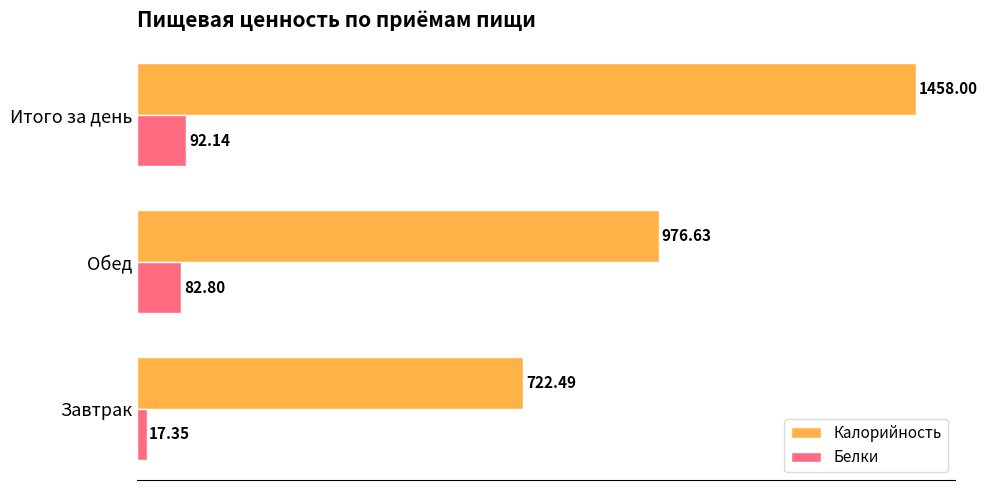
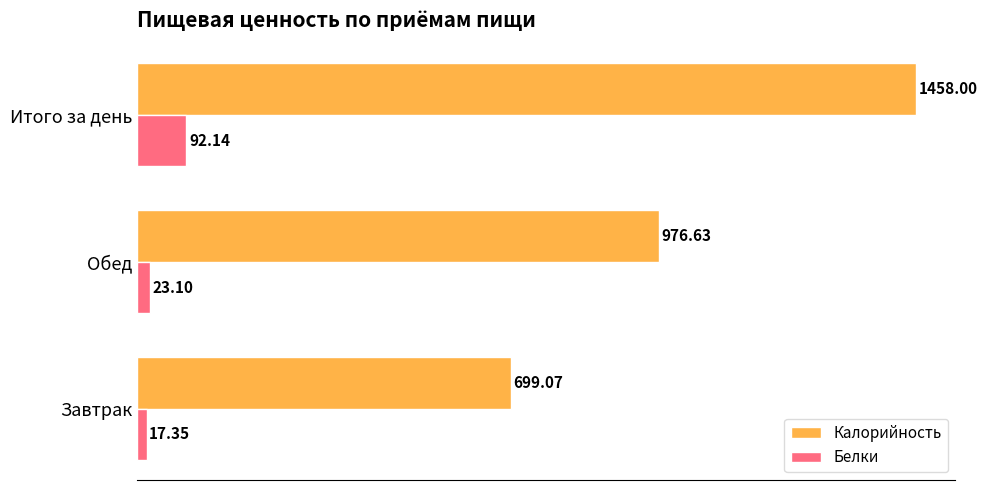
Белки, Обед: 82.80 -> 23.10
Калорийность, Завтрак: 722.49 -> 699.07
